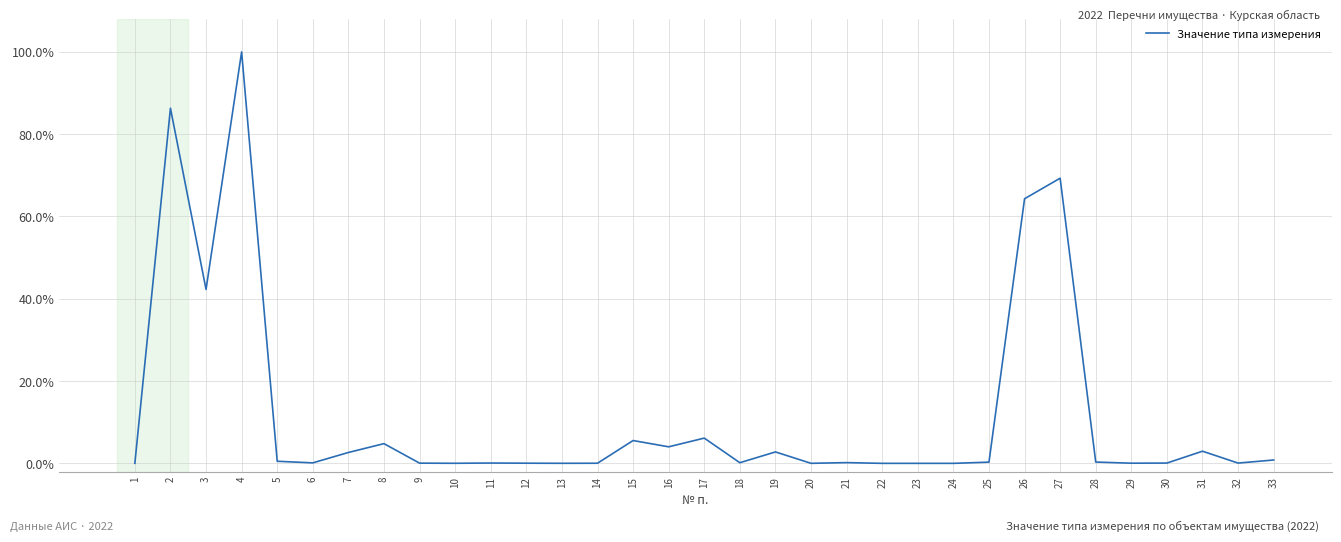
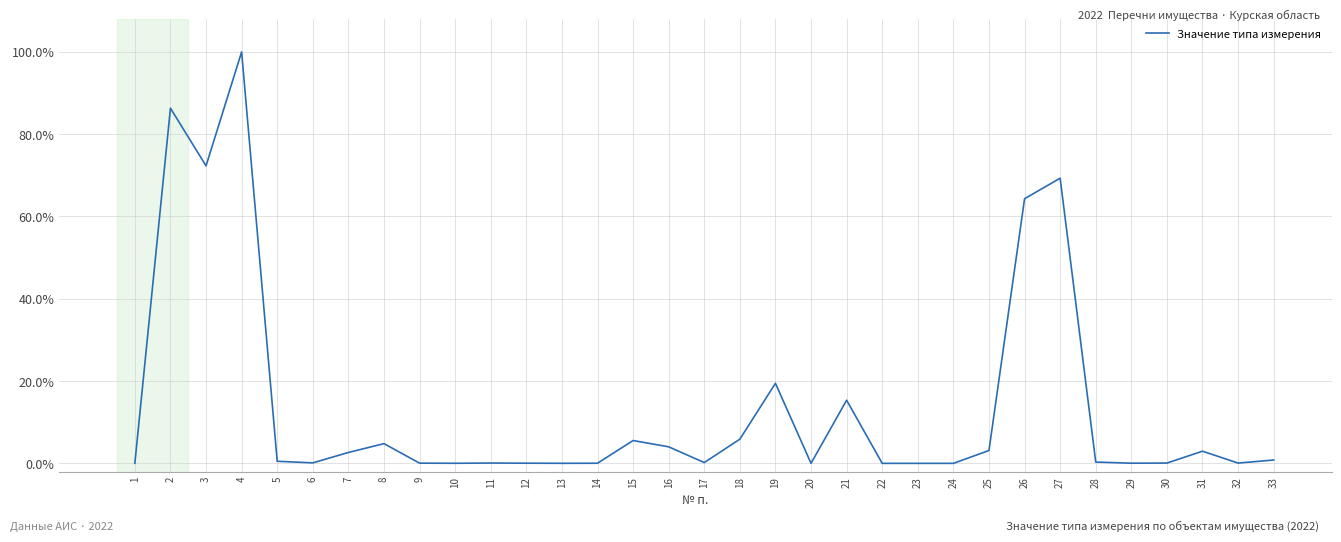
3: 42% -> 72%
17: 6% -> 0%
18: 0% -> 6%
19: 3% -> 19%
21: 0% -> 15%
25: 0% -> 3%
